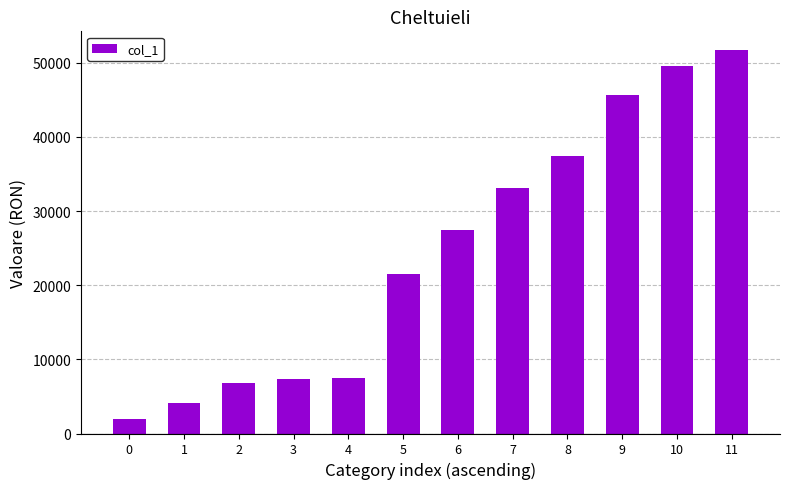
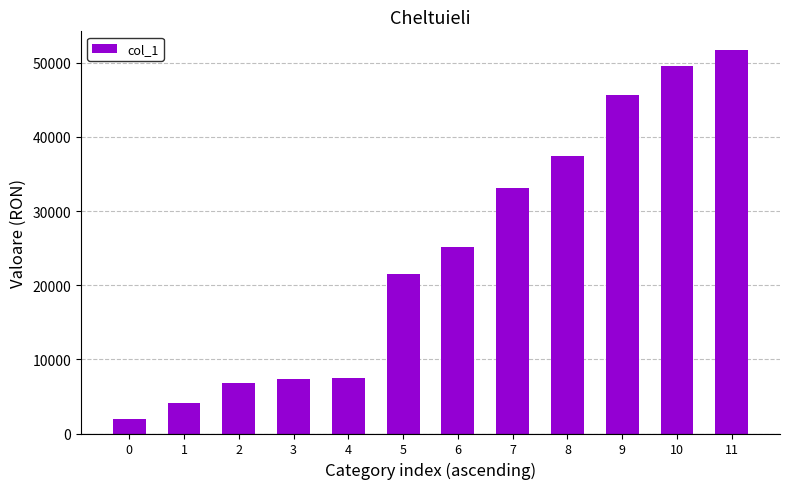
6: 27000 -> 25000
